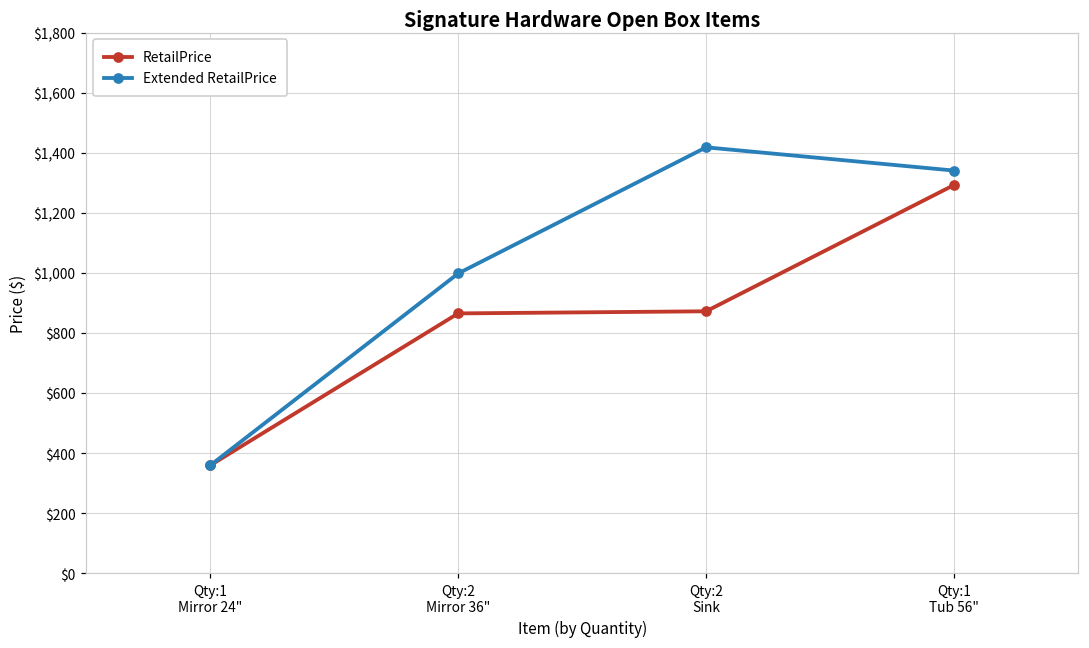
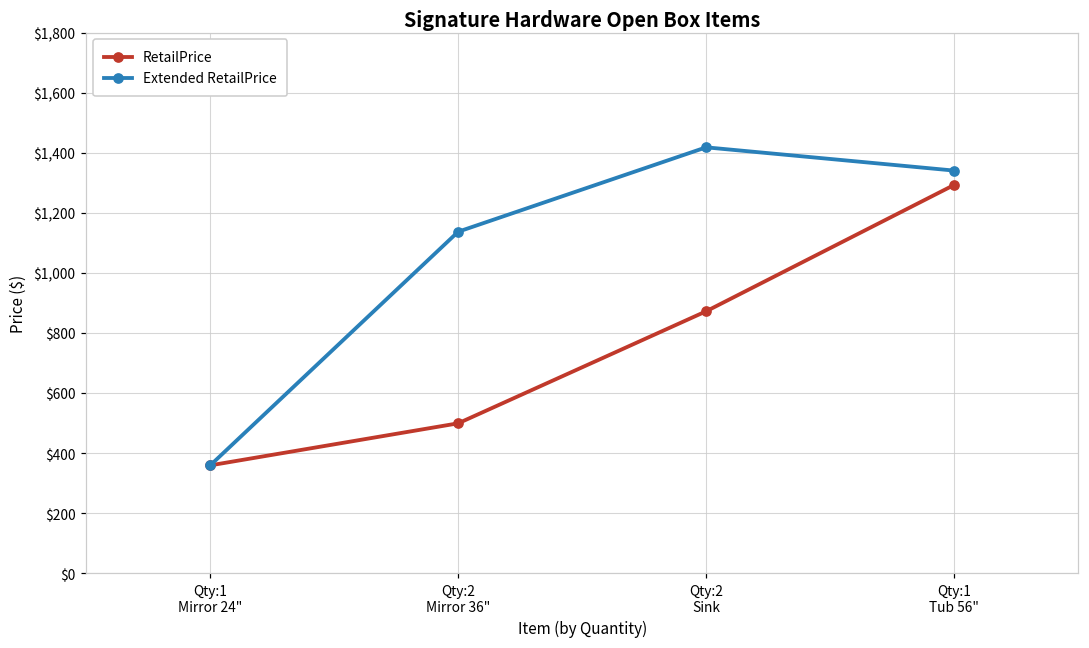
RetailPrice, Qty:2 Mirror 36": $870 -> $500
Extended RetailPrice, Qty:2 Mirror 36": $1,000 -> $1,140
